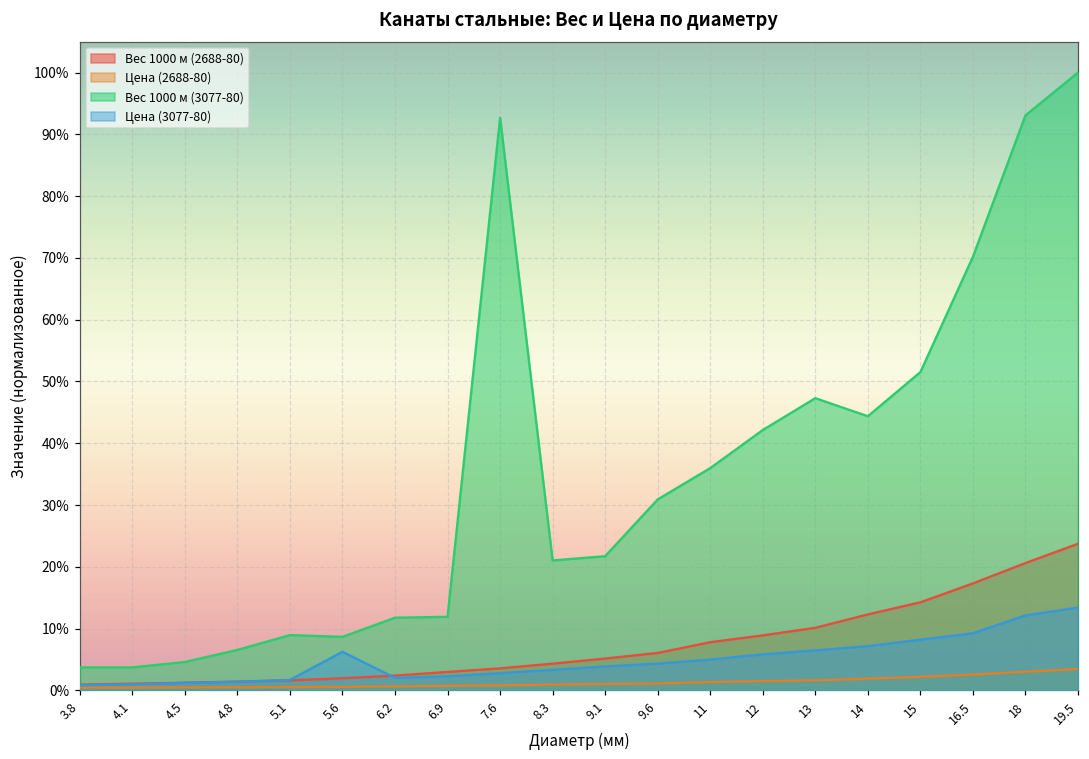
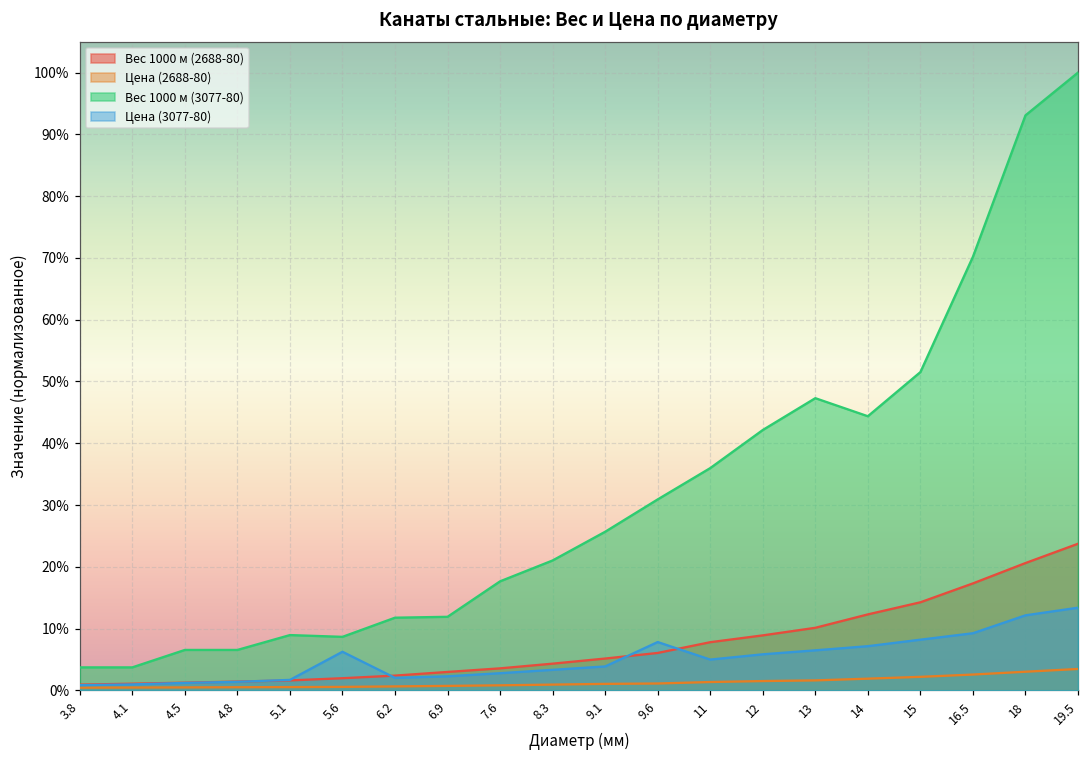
Вес 1000 м (3077-80), 4.5: 5% -> 7%
Вес 1000 м (3077-80), 7.6: 93% -> 18%
Вес 1000 м (3077-80), 9.1: 22% -> 26%
Цена (3077-80), 9.6: 4% -> 8%
